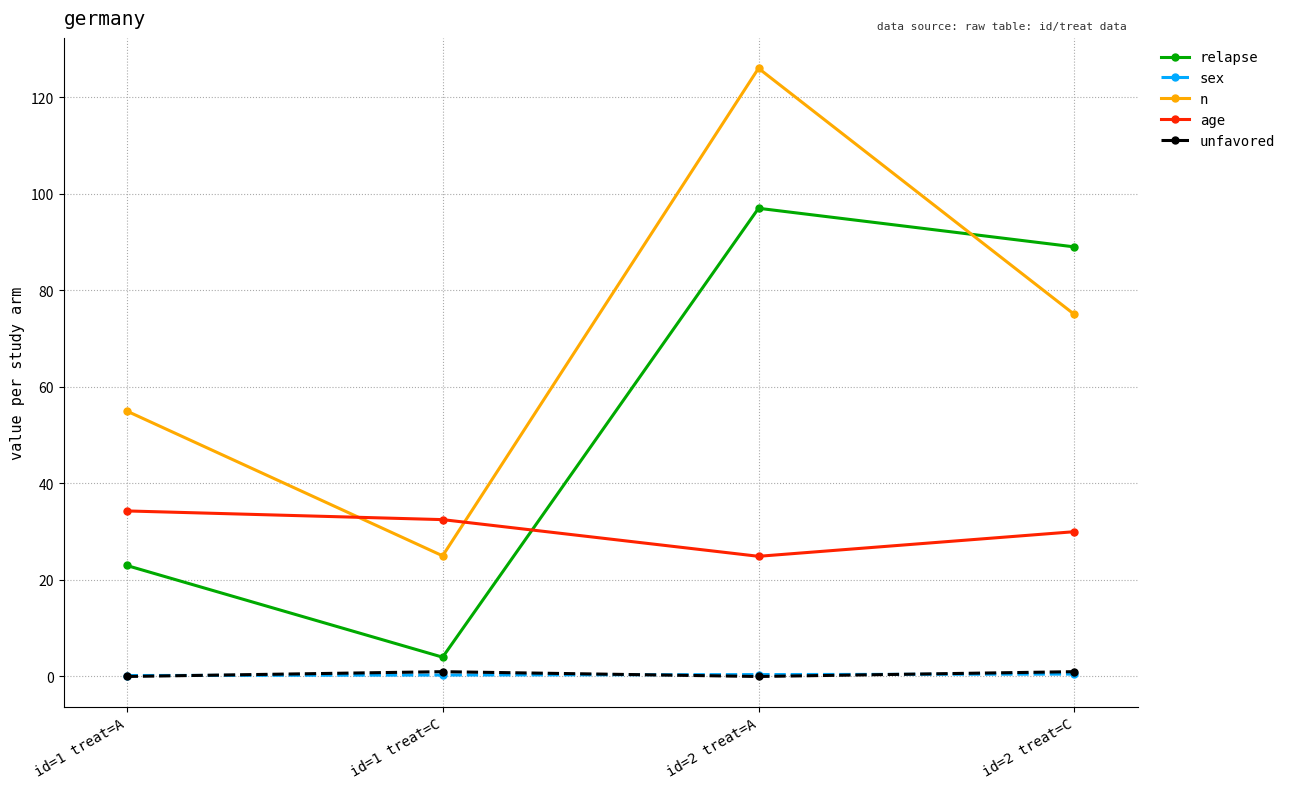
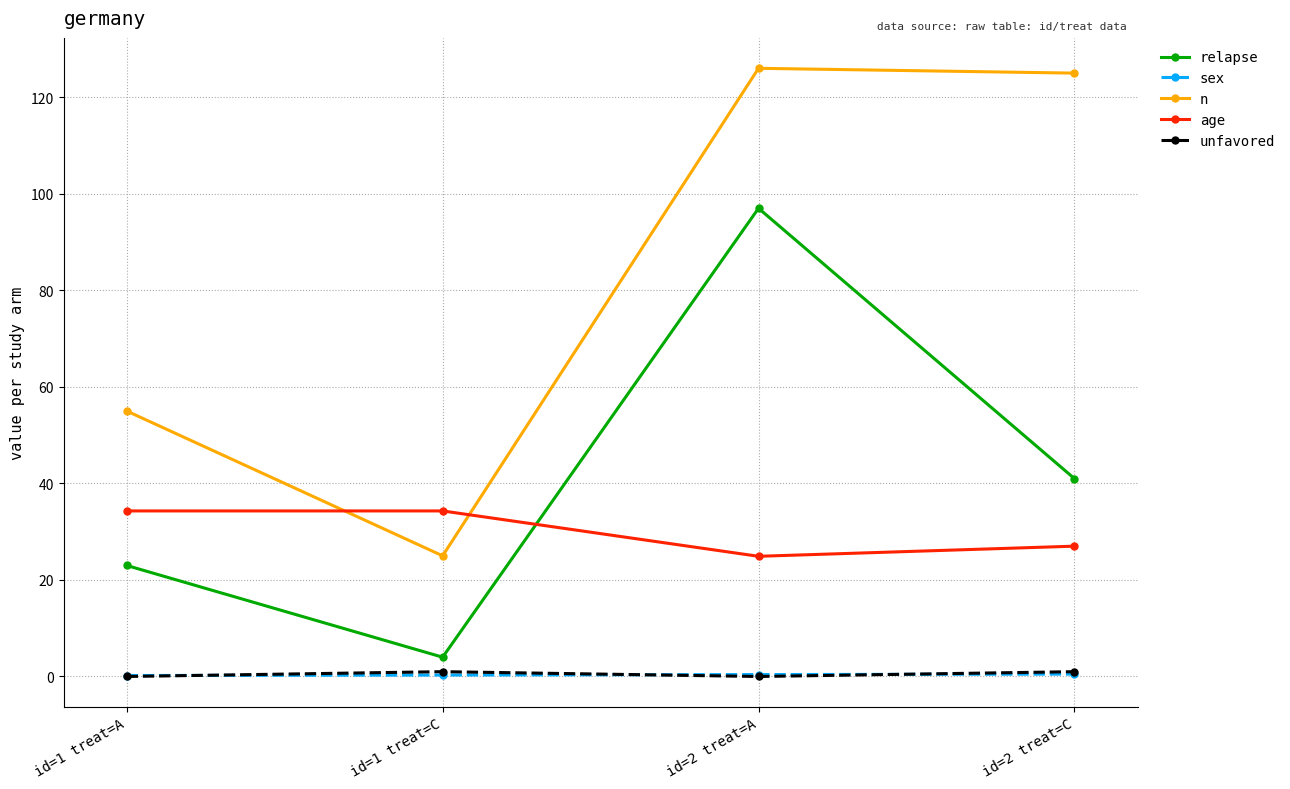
age, id=1 treat=C: 33 -> 34
relapse, id=2 treat=C: 89 -> 41
n, id=2 treat=C: 75 -> 125
age, id=2 treat=C: 30 -> 27
